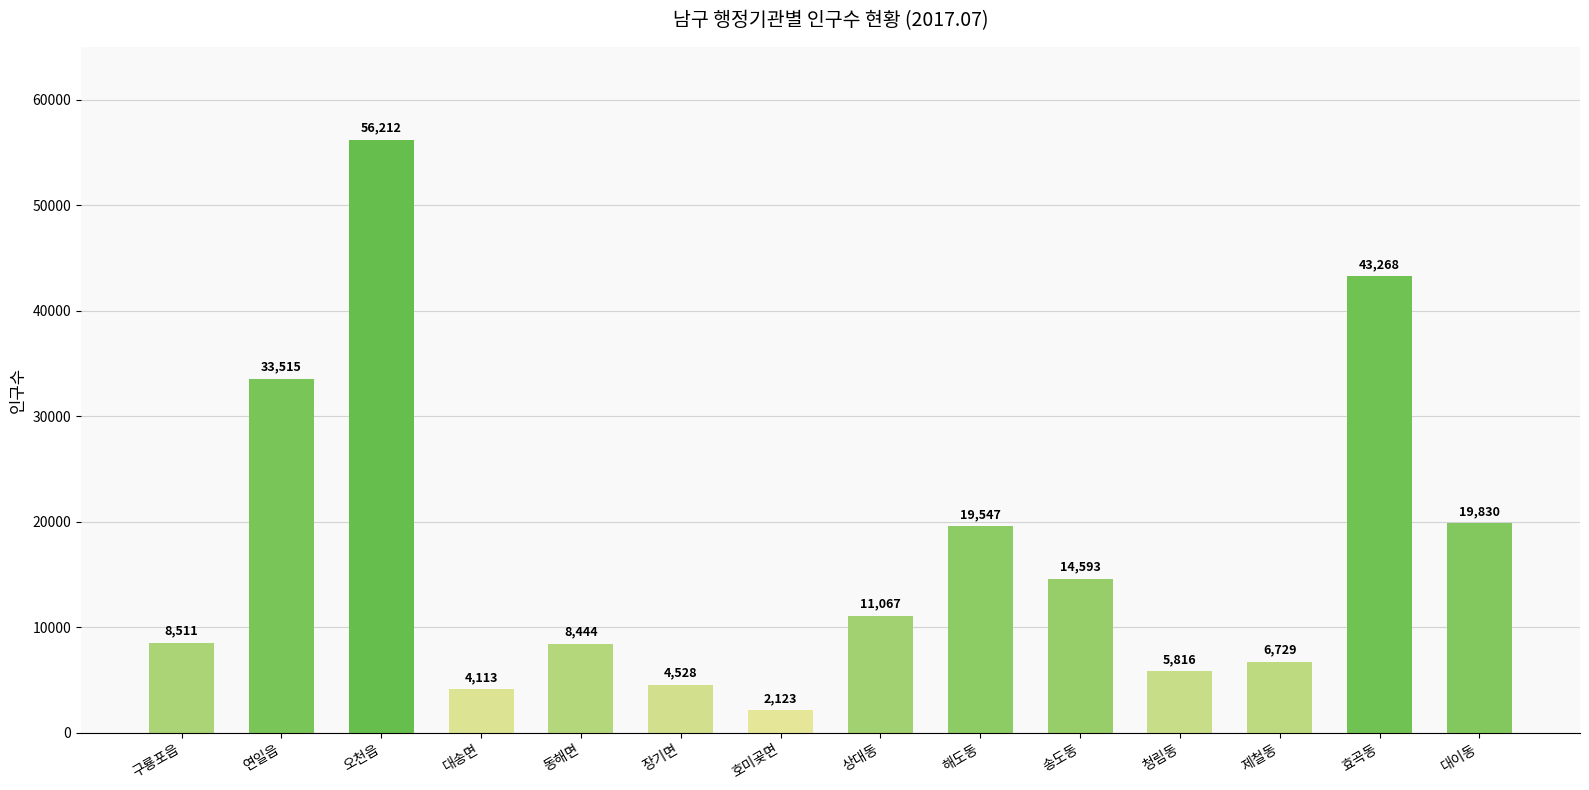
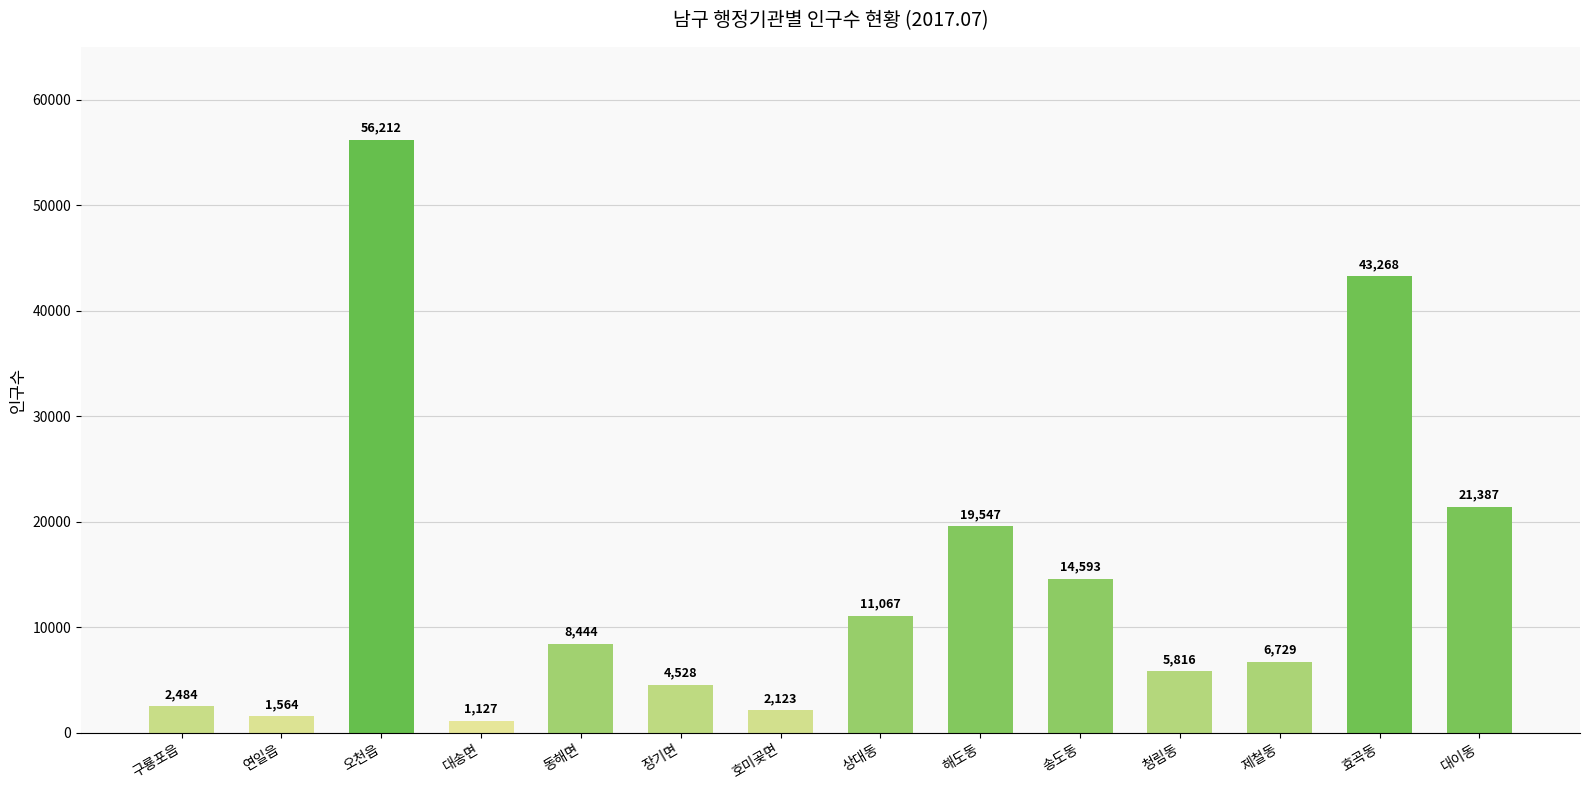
구룡포읍: 8,511 -> 2,484
연일읍: 33,515 -> 1,564
대송면: 4,113 -> 1,127
대이동: 19,830 -> 21,387
